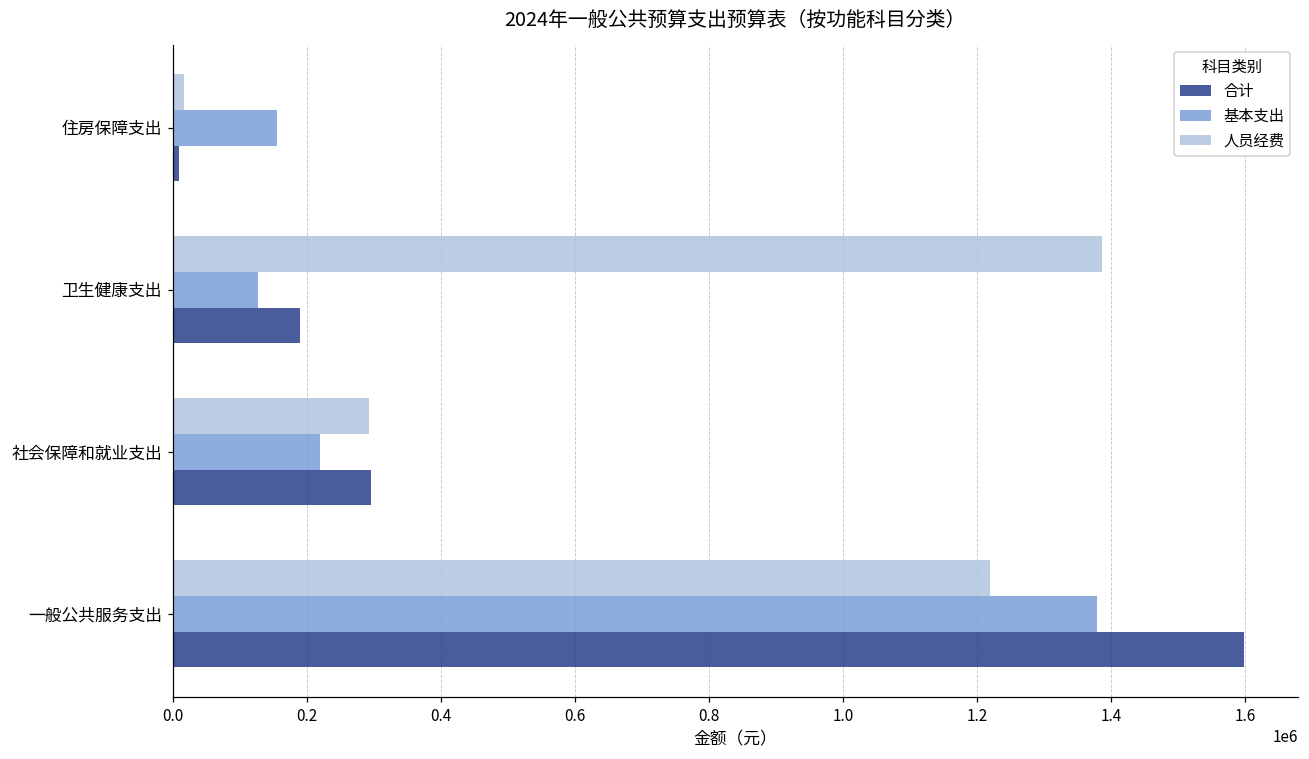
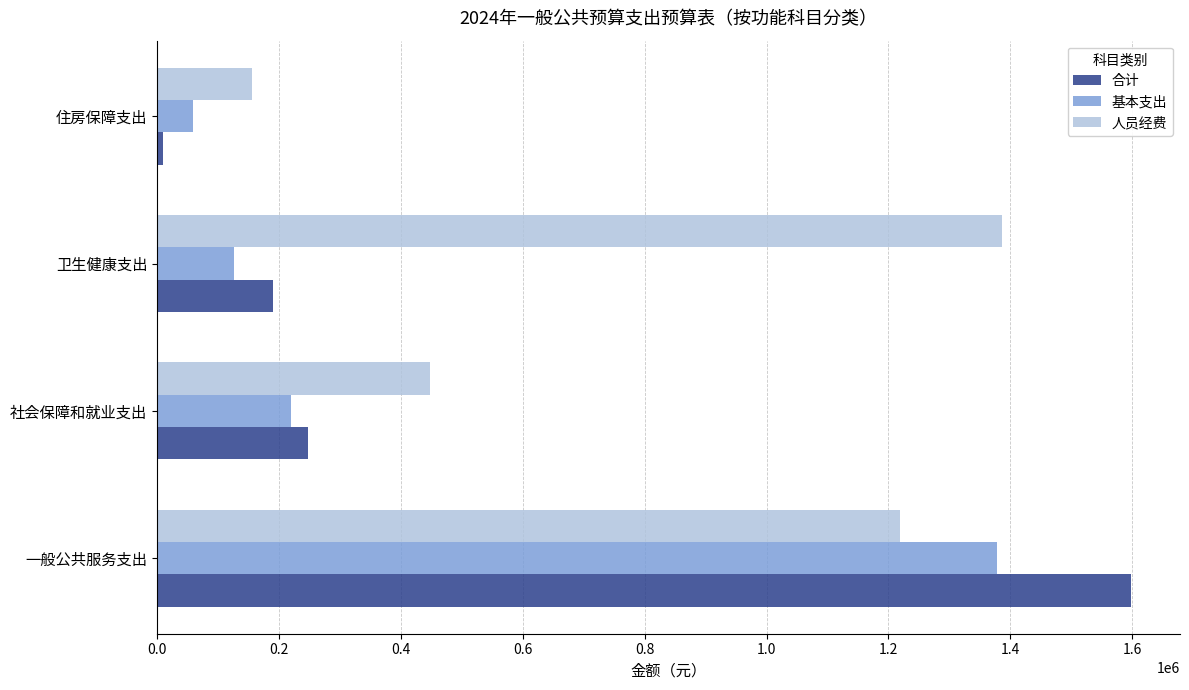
人员经费, 住房保障支出: 20000 -> 160000
基本支出, 住房保障支出: 160000 -> 60000
人员经费, 社会保障和就业支出: 290000 -> 450000
合计, 社会保障和就业支出: 300000 -> 250000
